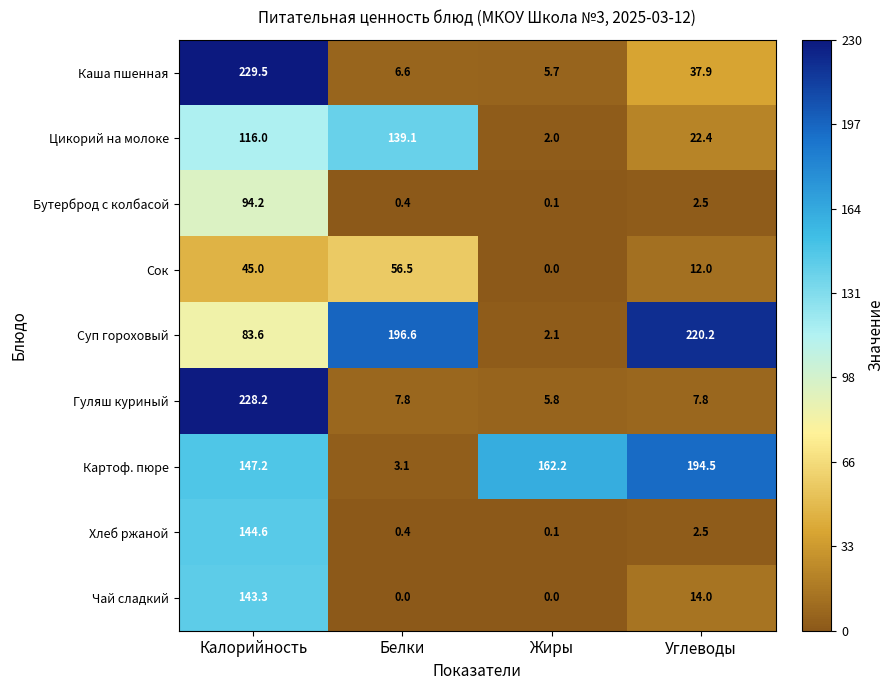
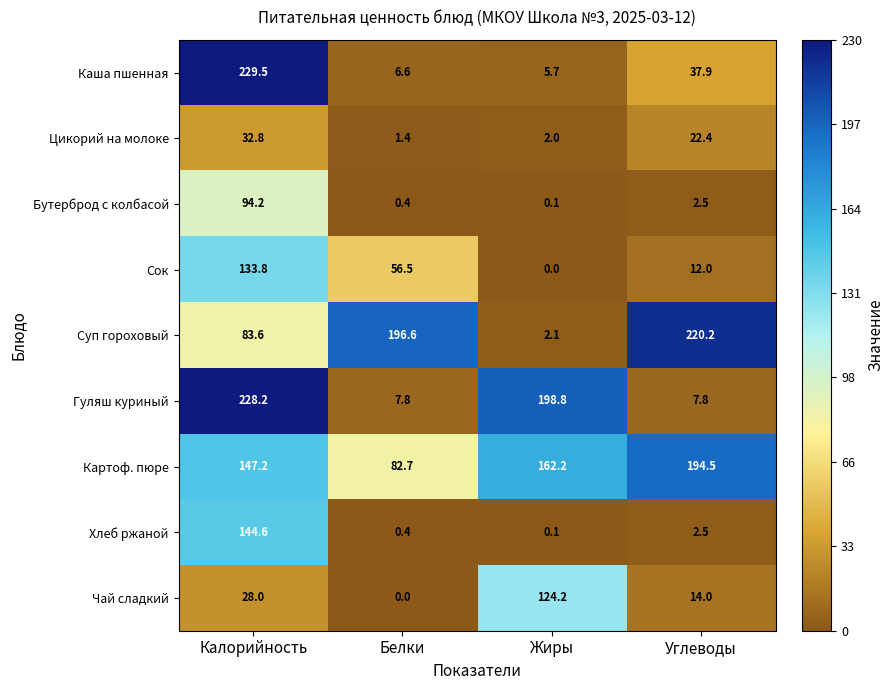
Цикорий на молоке, Калорийность: 116.0 -> 32.8
Цикорий на молоке, Белки: 139.1 -> 1.4
Сок, Калорийность: 45.0 -> 133.8
Гуляш куриный, Жиры: 5.8 -> 198.8
Картоф. пюре, Белки: 3.1 -> 82.7
Чай сладкий, Калорийность: 143.3 -> 28.0
Чай сладкий, Жиры: 0.0 -> 124.2
